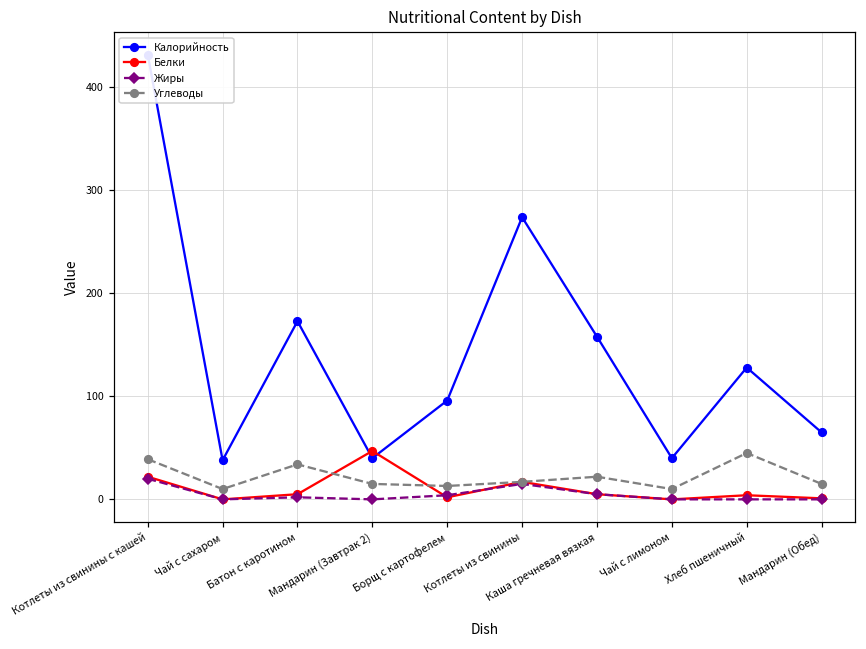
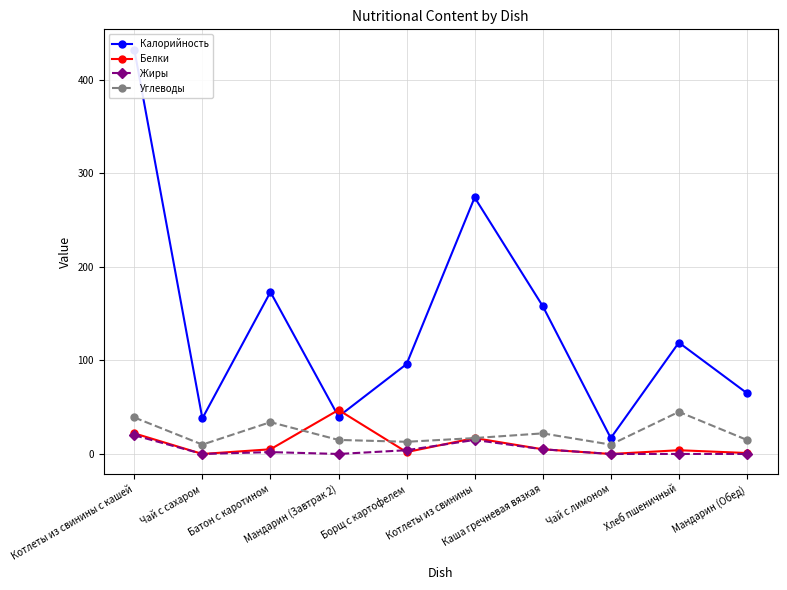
Калорийность, Чай с лимоном: 40 -> 20
Калорийность, Хлеб пшеничный: 130 -> 120
